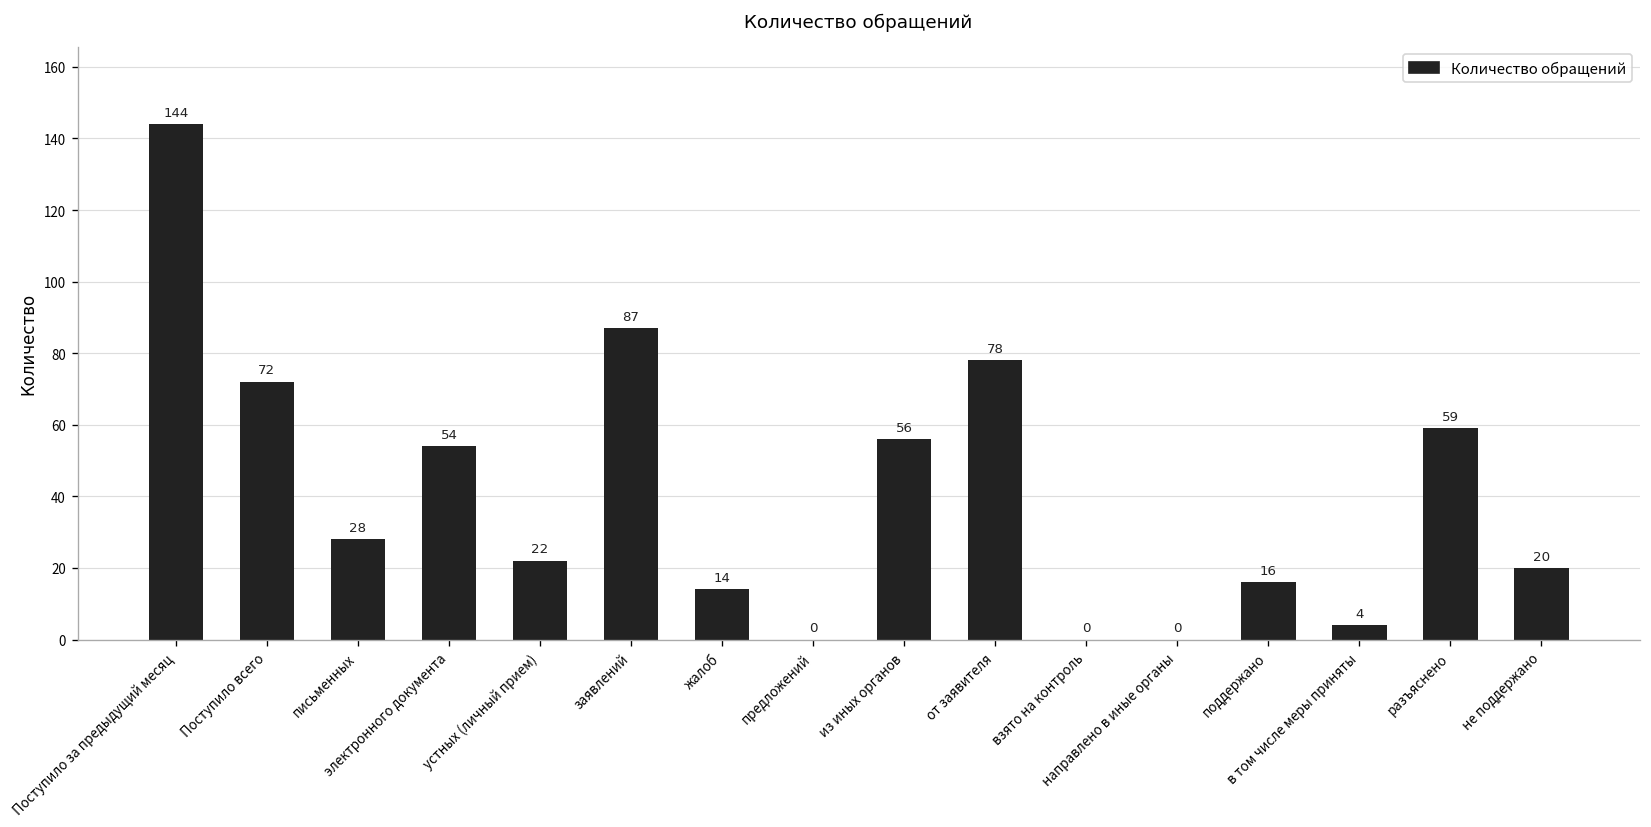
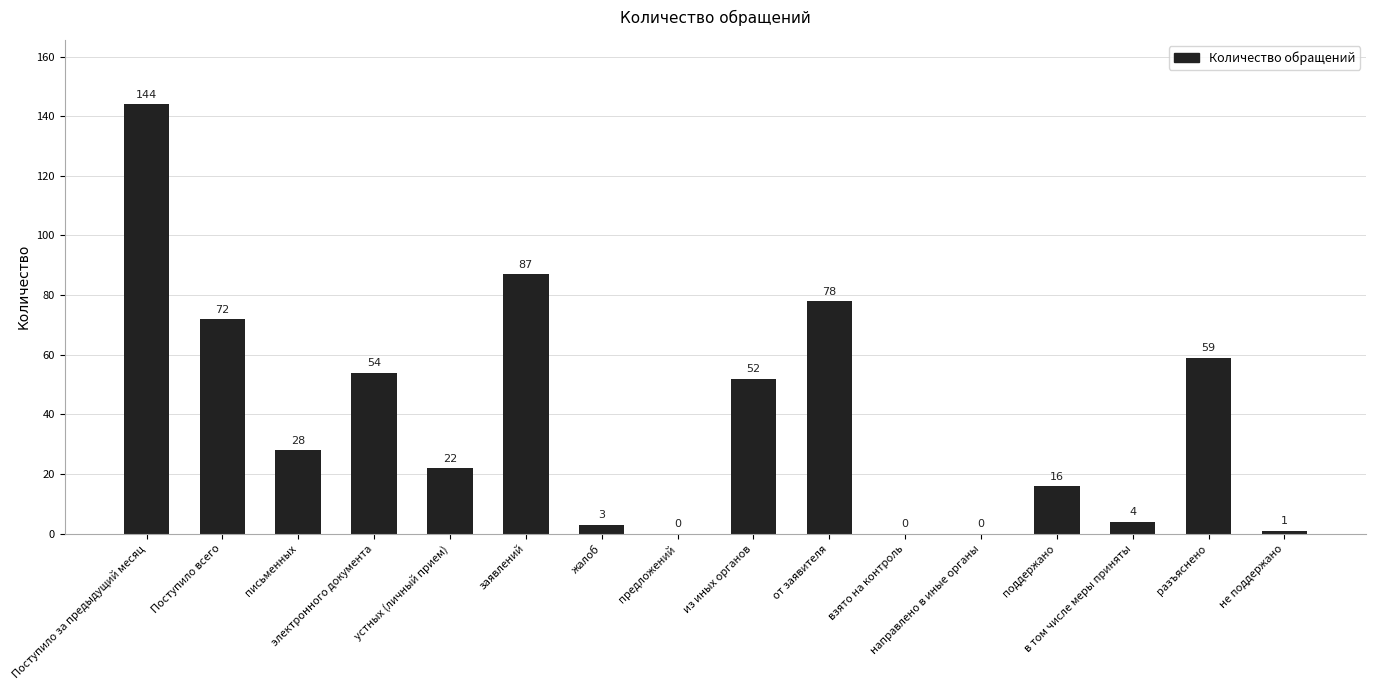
жалоб: 14 -> 3
из иных органов: 56 -> 52
не поддержано: 20 -> 1
